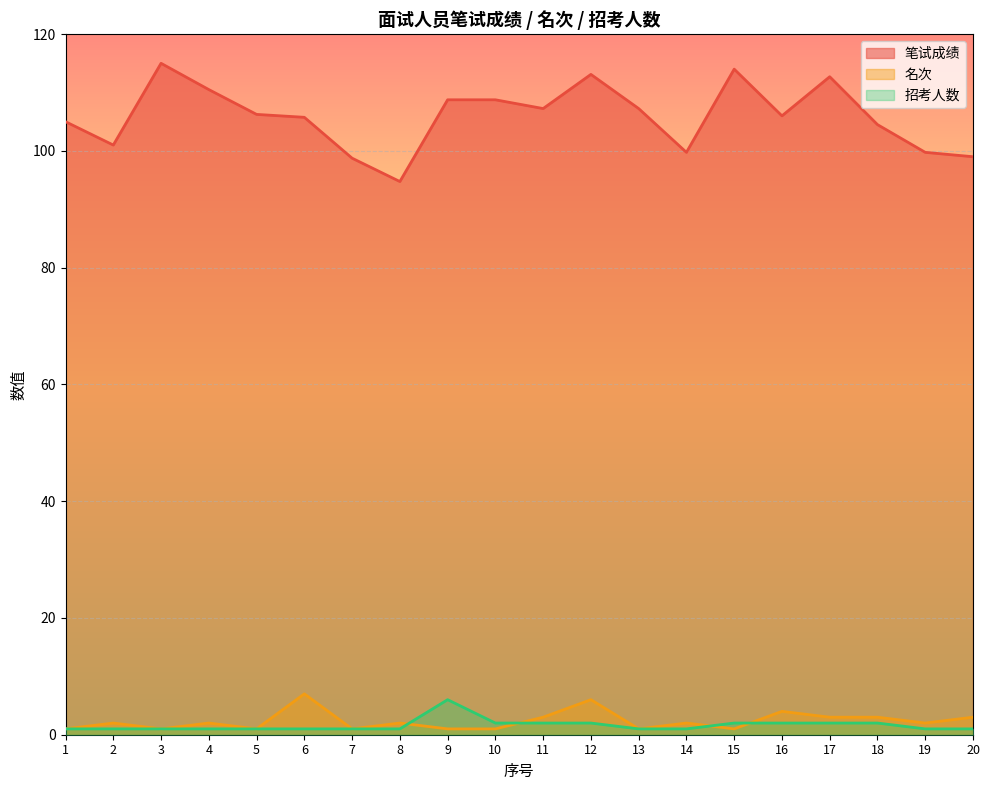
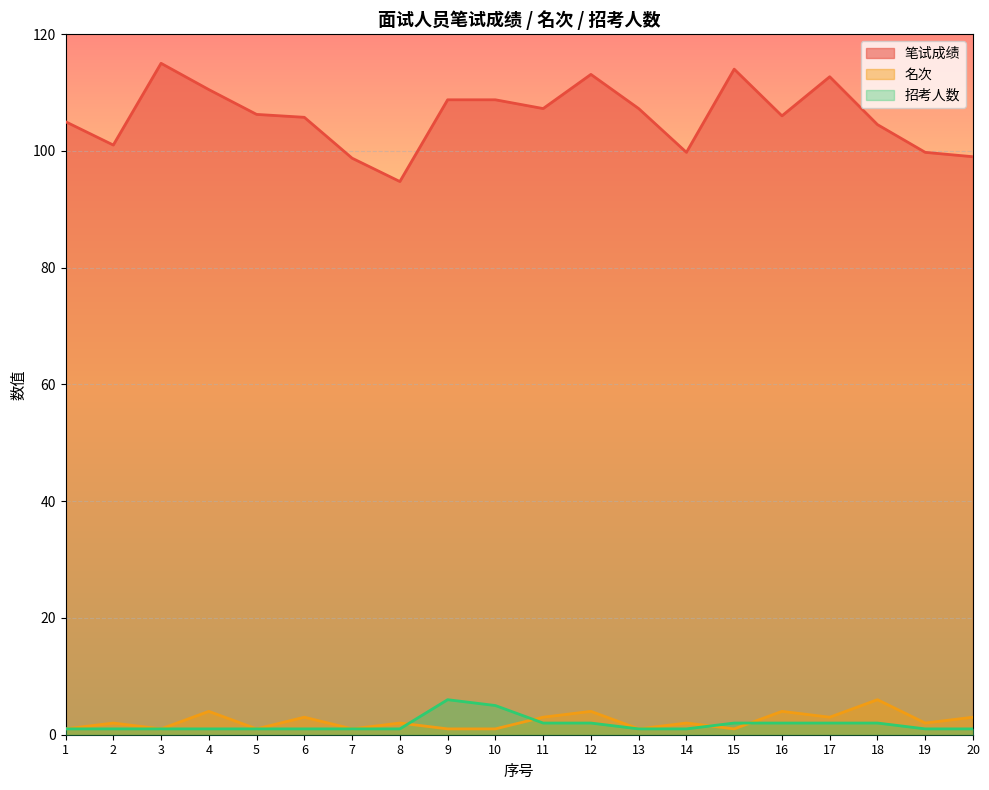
名次, 4: 2 -> 4
名次, 6: 7 -> 3
招考人数, 10: 2 -> 5
名次, 12: 6 -> 4
名次, 18: 3 -> 6
